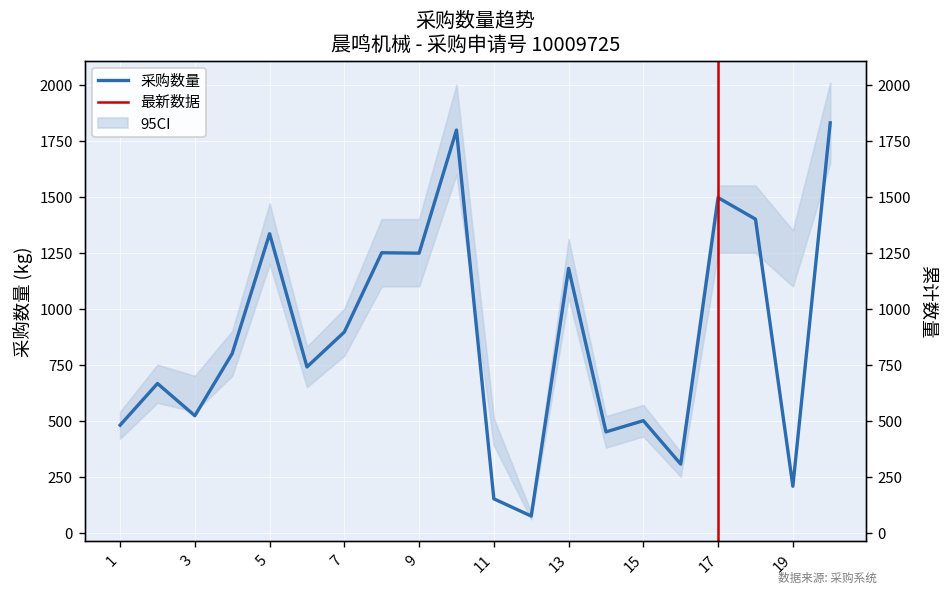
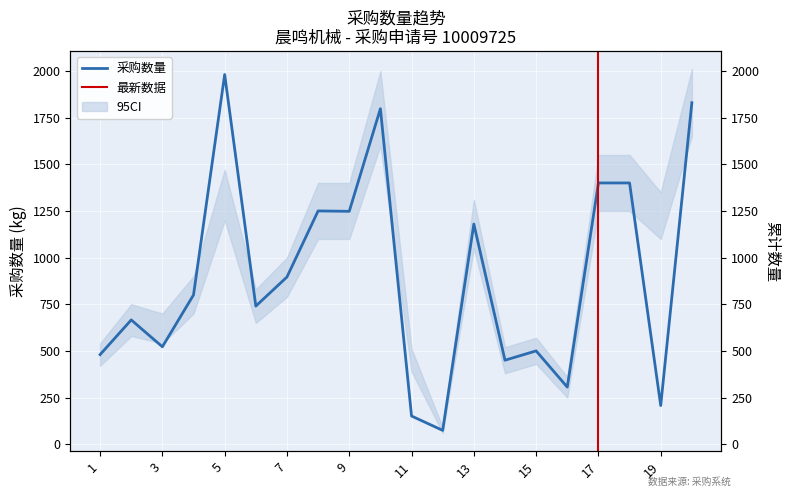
采购数量, 5: 1340 -> 1980
采购数量, 17: 1500 -> 1400
